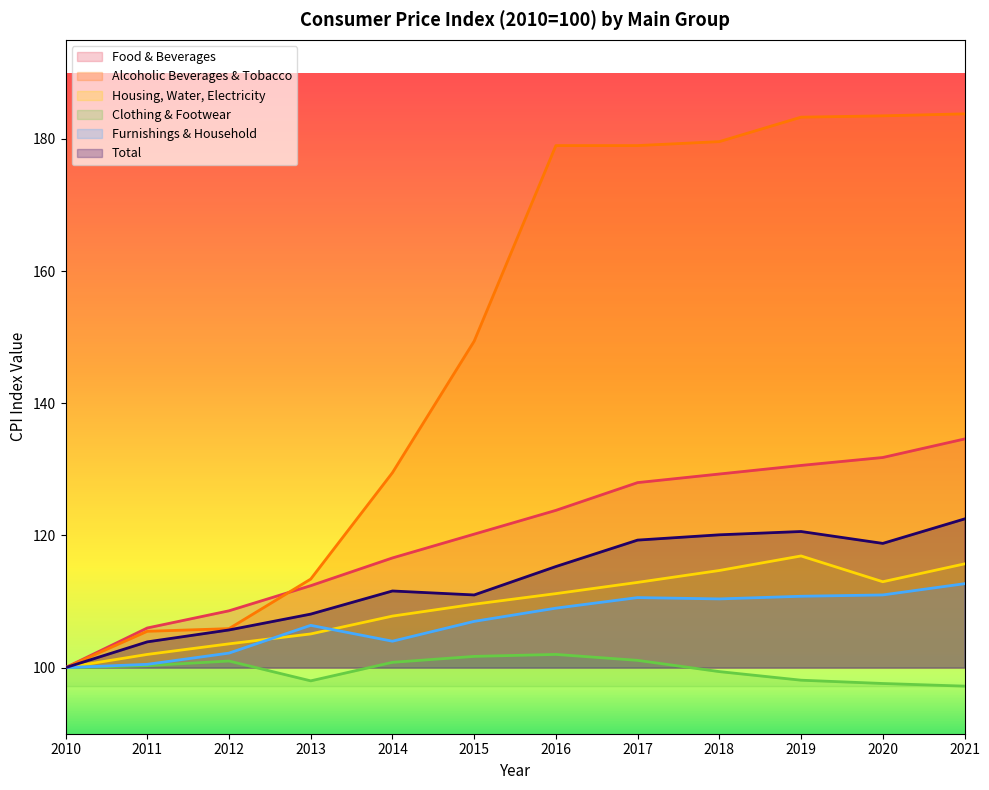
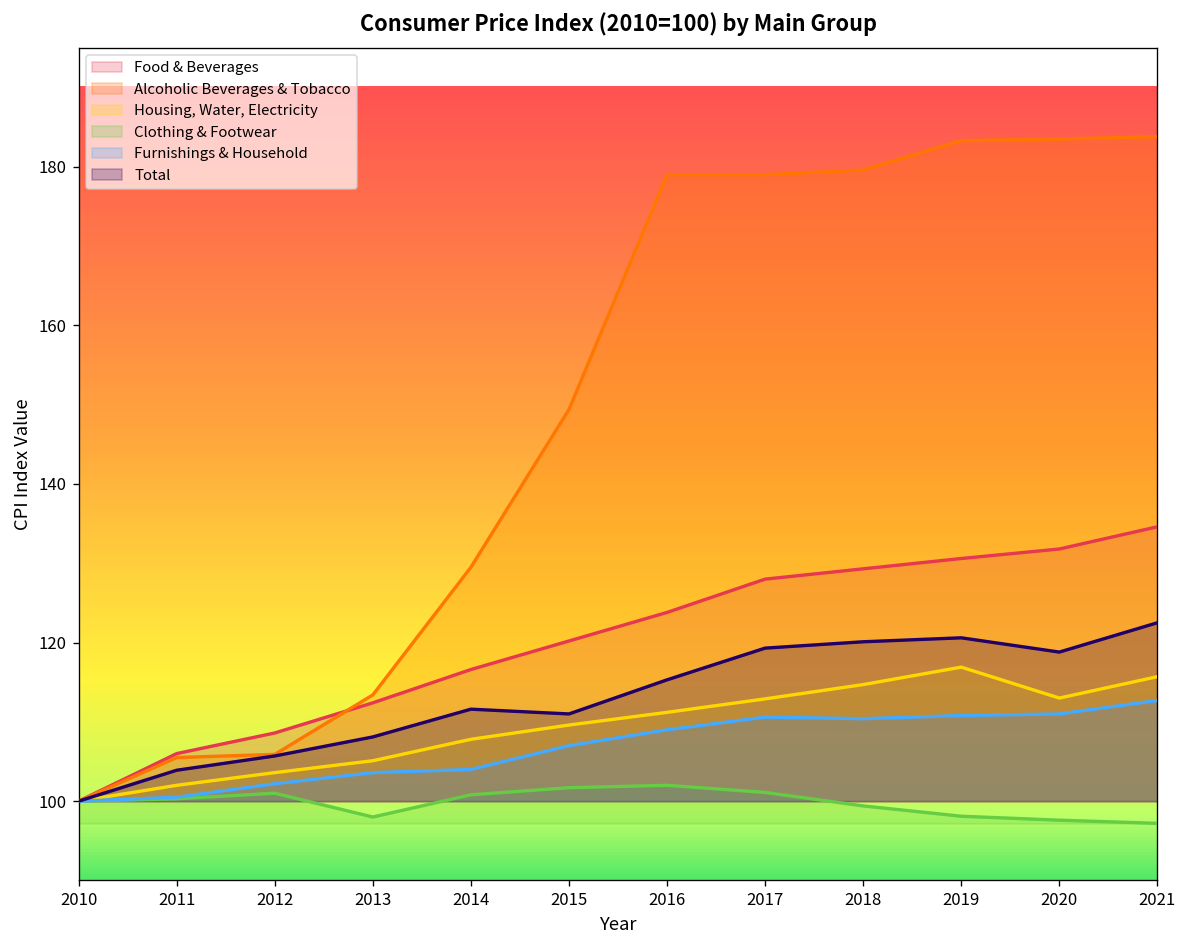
Furnishings & Household, 2013: 106 -> 104
